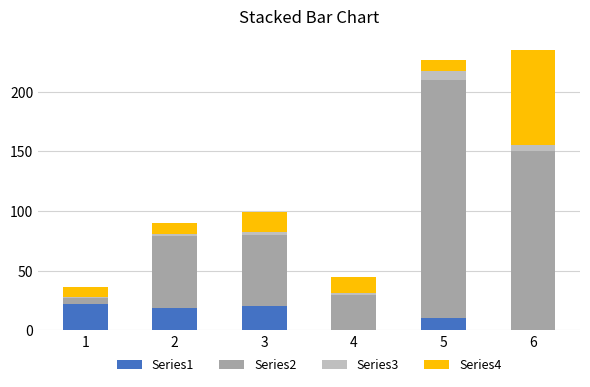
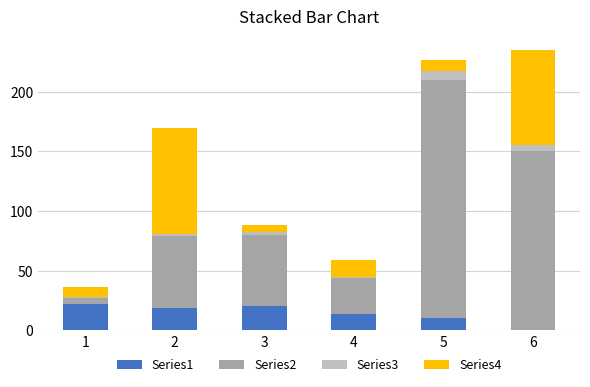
Series4, 2: 9 -> 89
Series4, 3: 17 -> 6
Series1, 4: 0 -> 14
